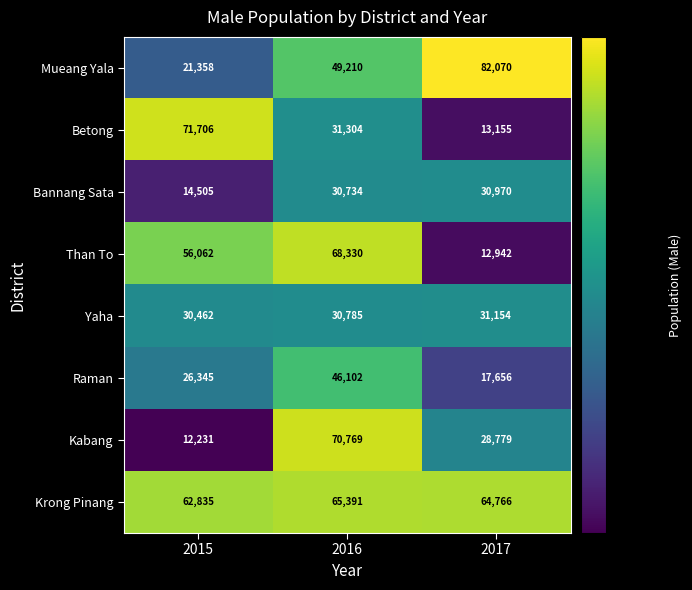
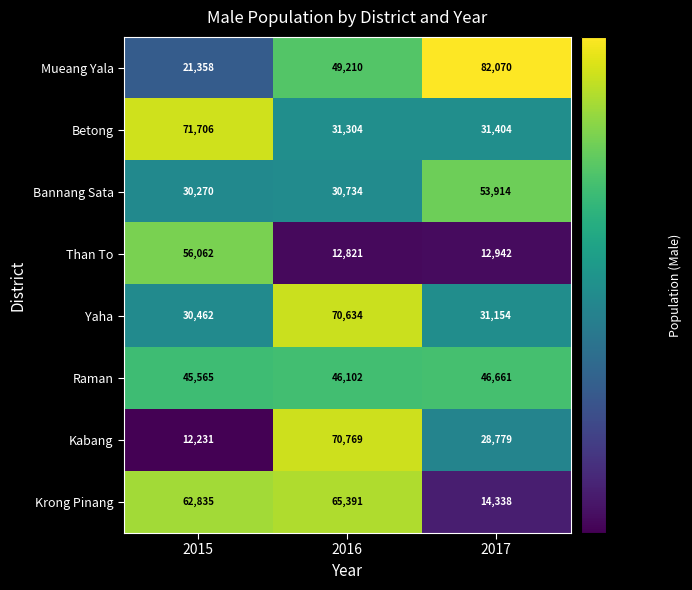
Betong, 2017: 13,155 -> 31,404
Bannang Sata, 2015: 14,505 -> 30,270
Bannang Sata, 2017: 30,970 -> 53,914
Than To, 2016: 68,330 -> 12,821
Yaha, 2016: 30,785 -> 70,634
Raman, 2015: 26,345 -> 45,565
Raman, 2017: 17,656 -> 46,661
Krong Pinang, 2017: 64,766 -> 14,338
